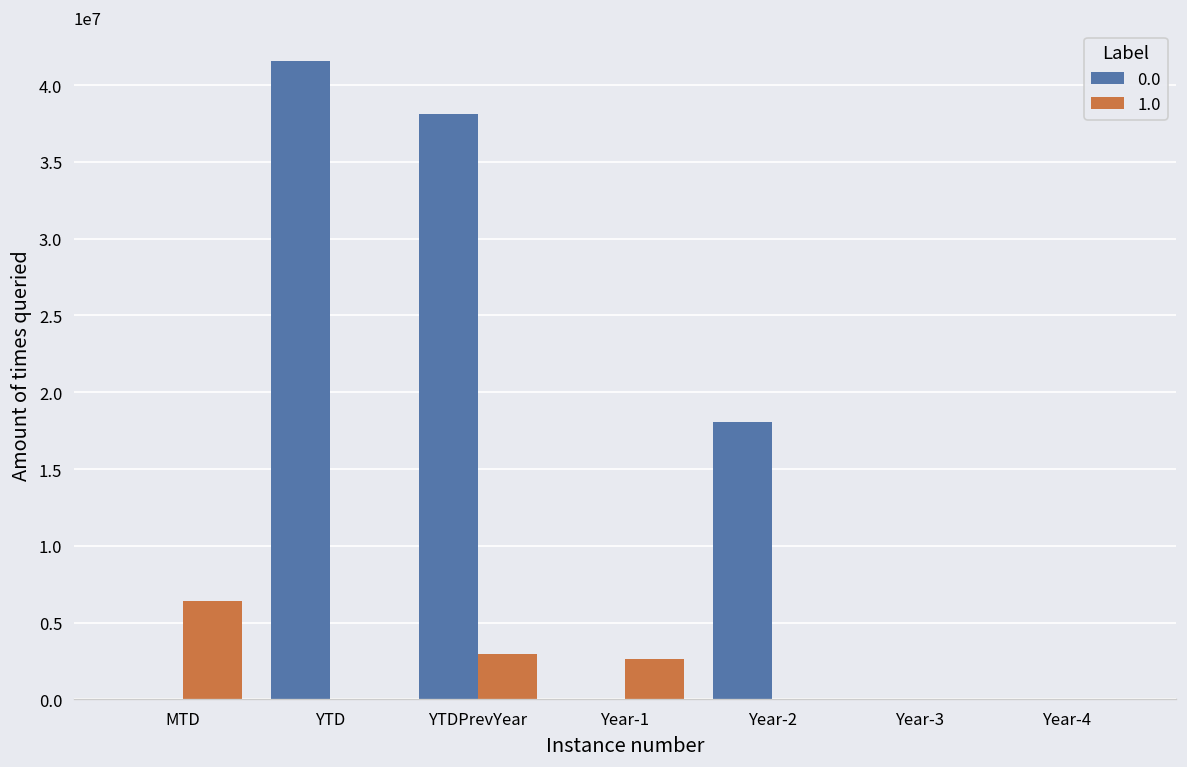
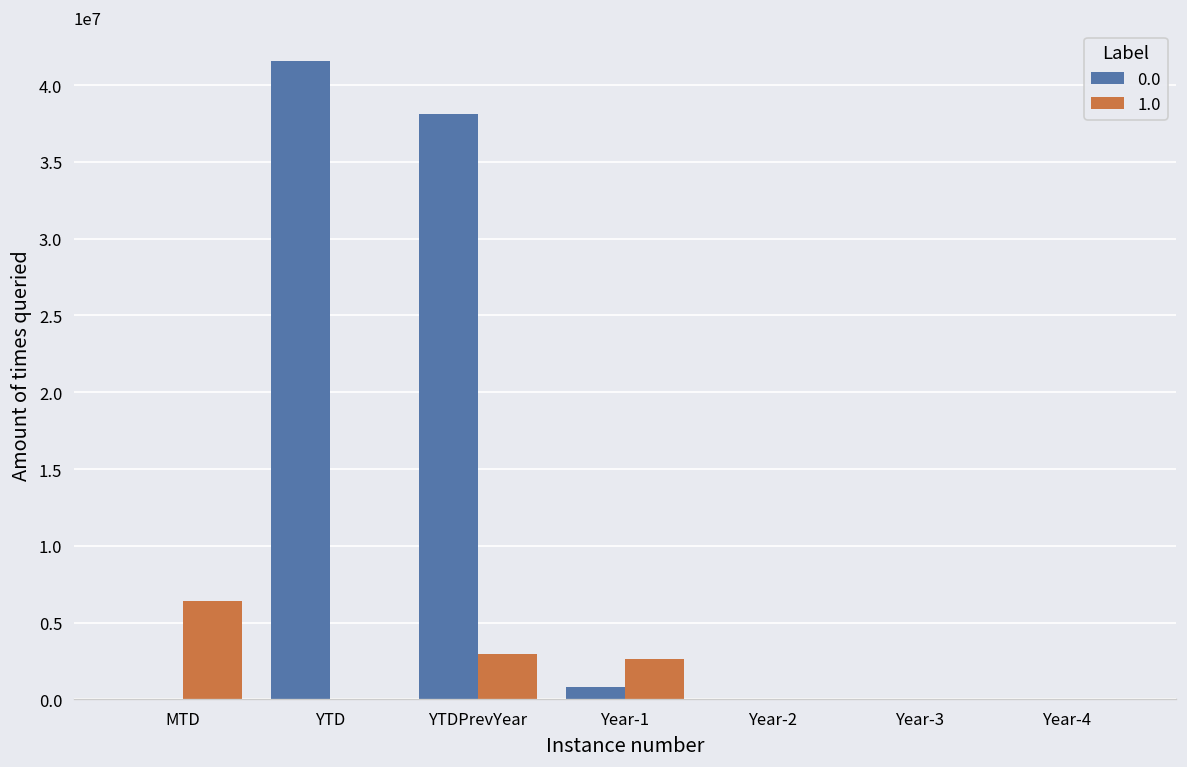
0.0, Year-1: 0 -> 800000
0.0, Year-2: 18100000 -> 0
